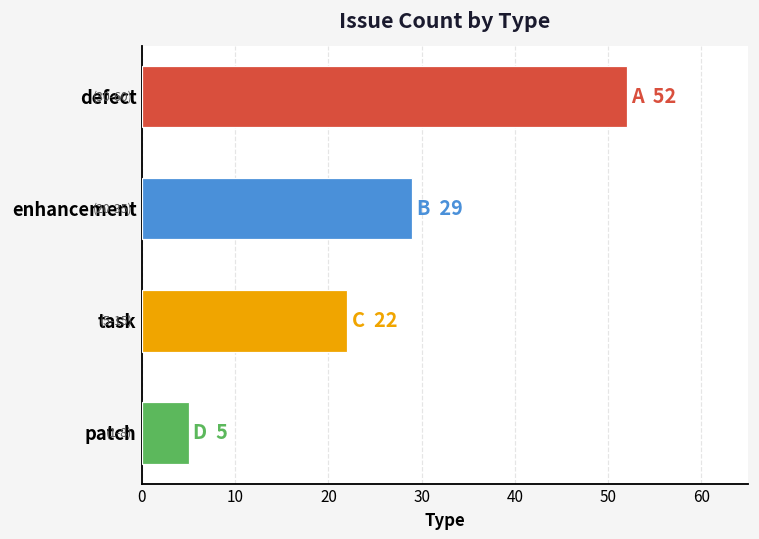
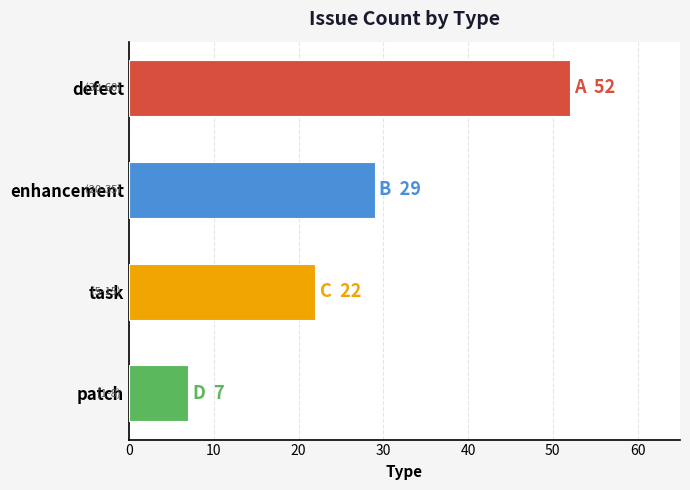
patch: 5 -> 7
